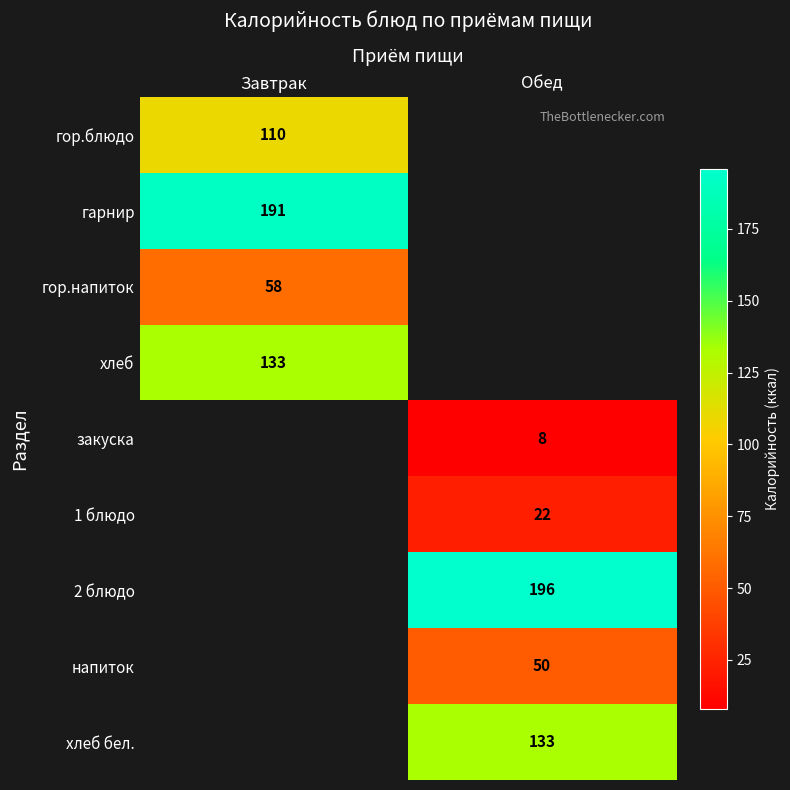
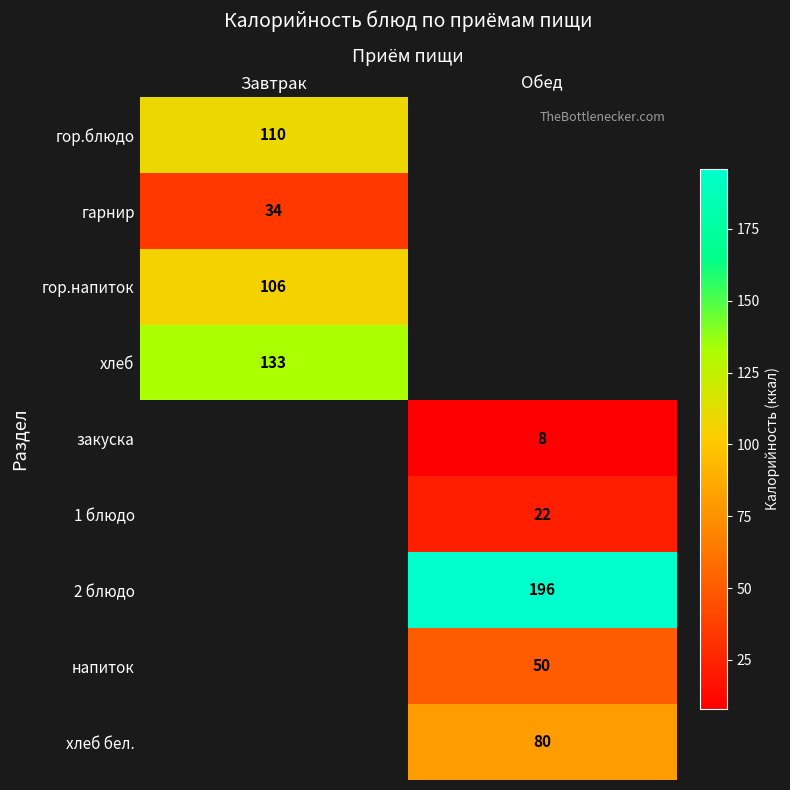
гарнир, Завтрак: 191 -> 34
гор.напиток, Завтрак: 58 -> 106
хлеб бел., Обед: 133 -> 80
